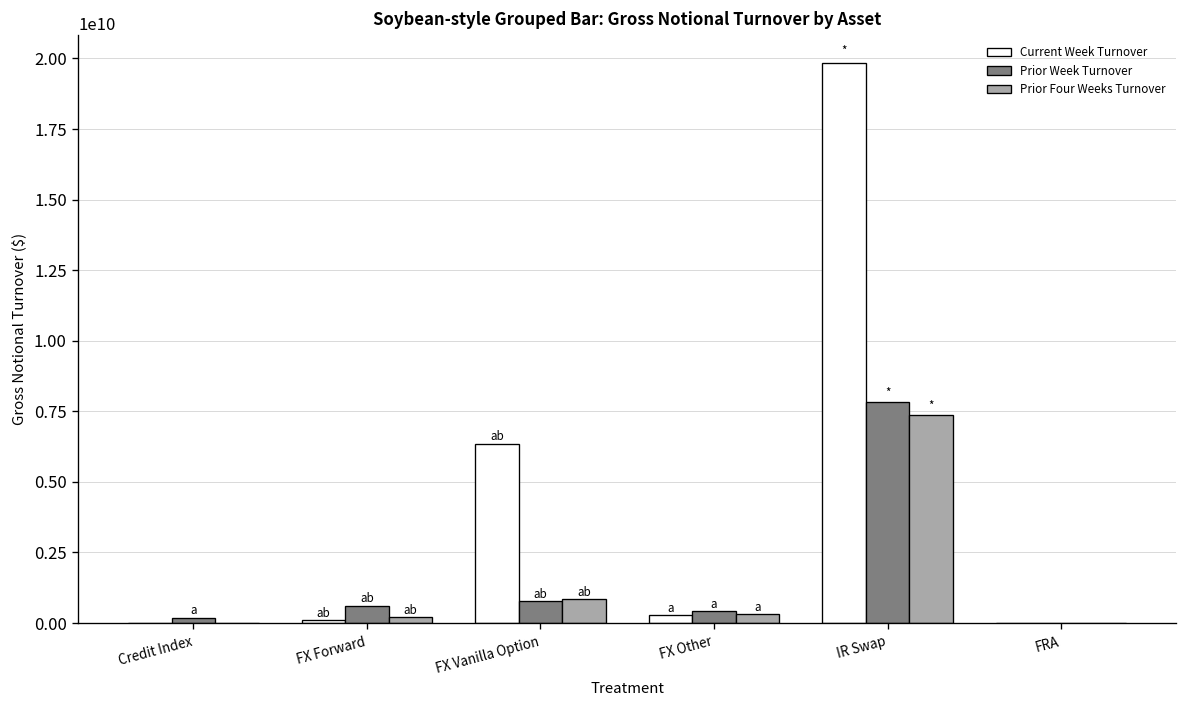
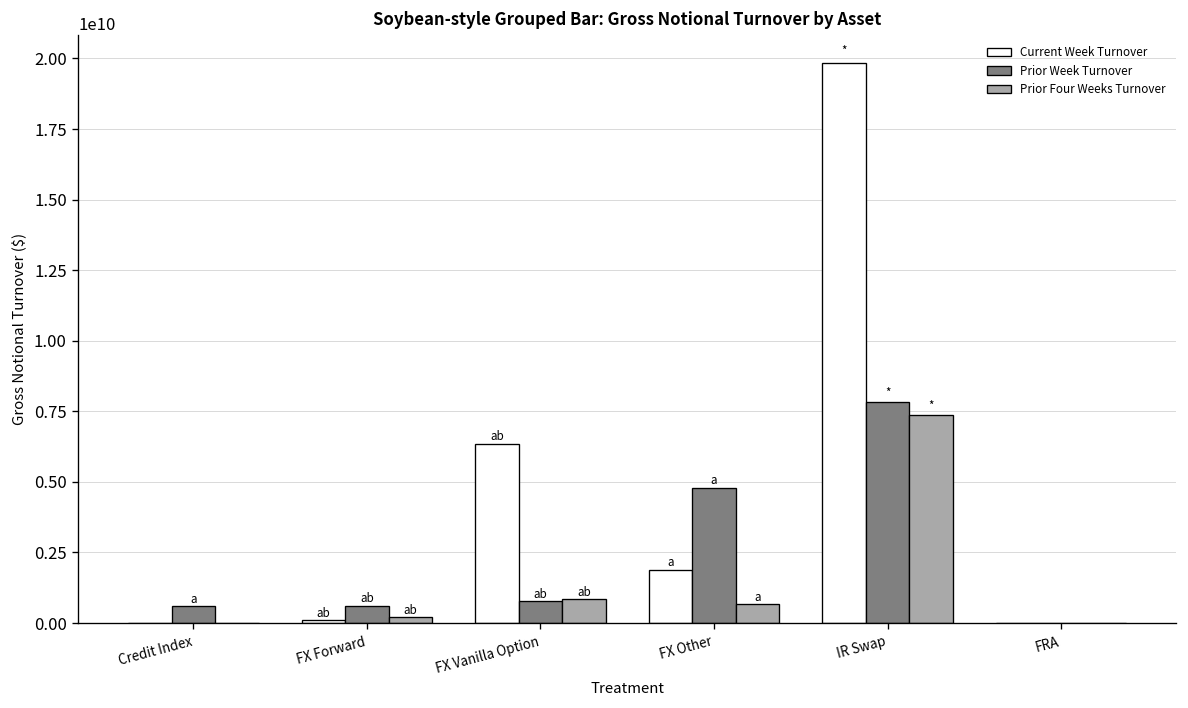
Prior Week Turnover, Credit Index: 200000000 -> 600000000
Current Week Turnover, FX Other: 300000000 -> 1900000000
Prior Week Turnover, FX Other: 400000000 -> 4800000000
Prior Four Weeks Turnover, FX Other: 300000000 -> 700000000
